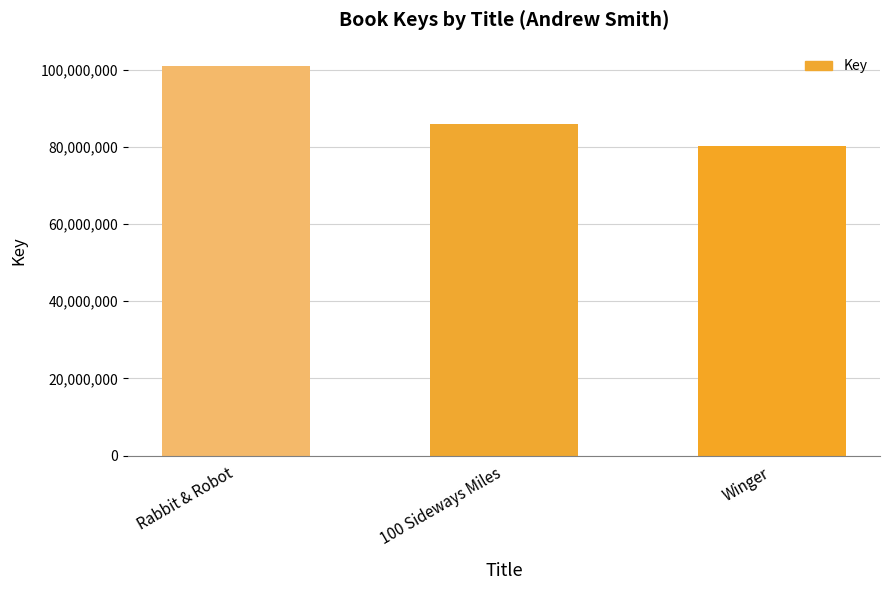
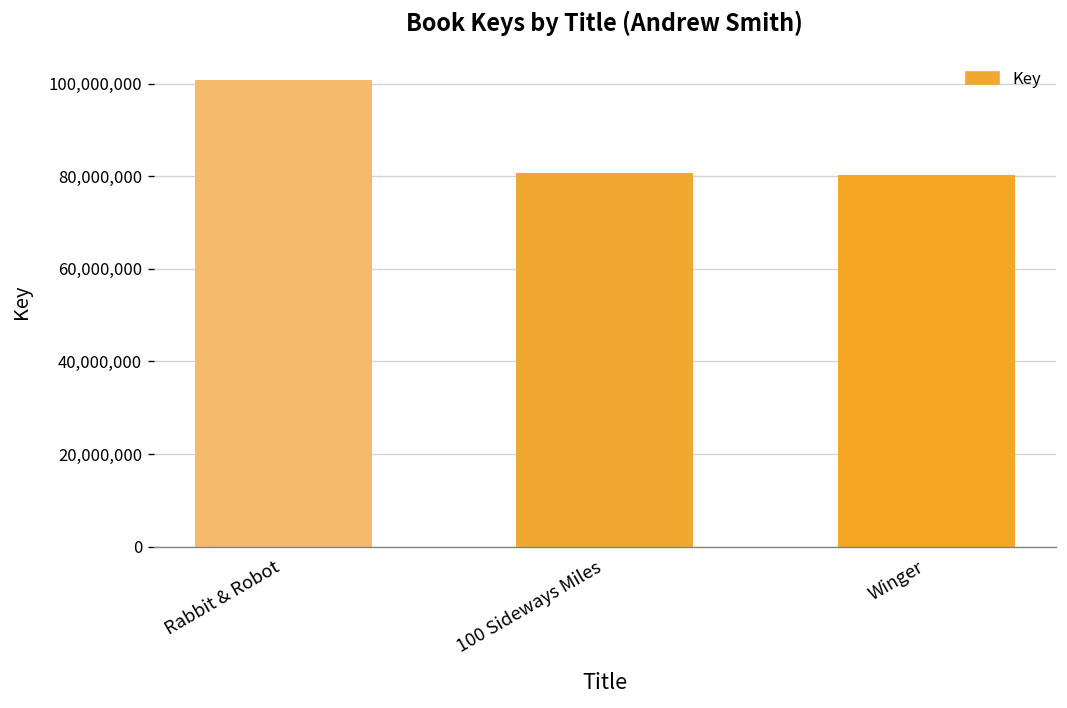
100 Sideways Miles: 86,000,000 -> 81,000,000
